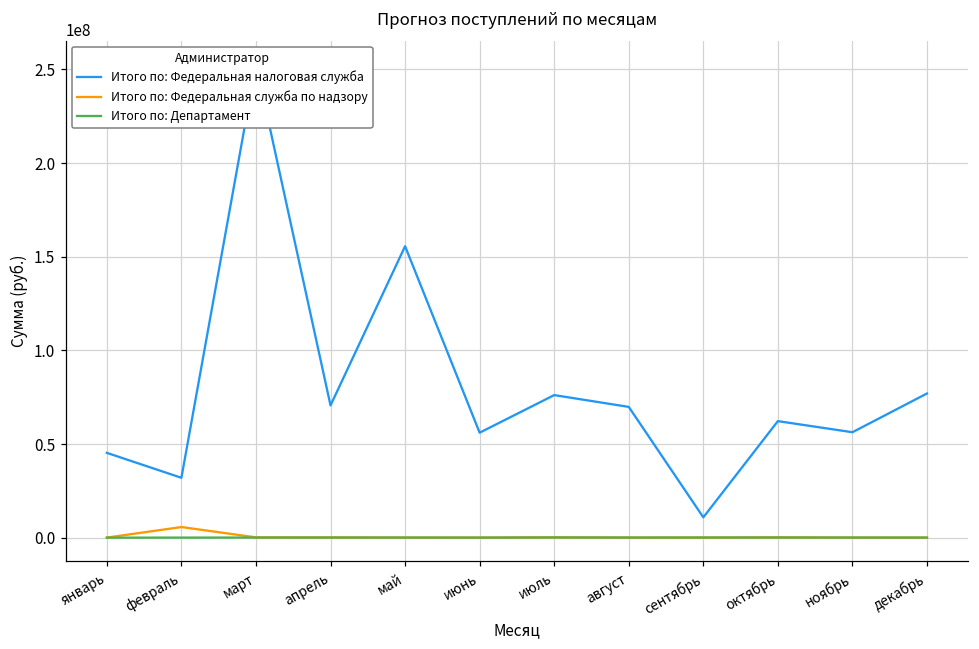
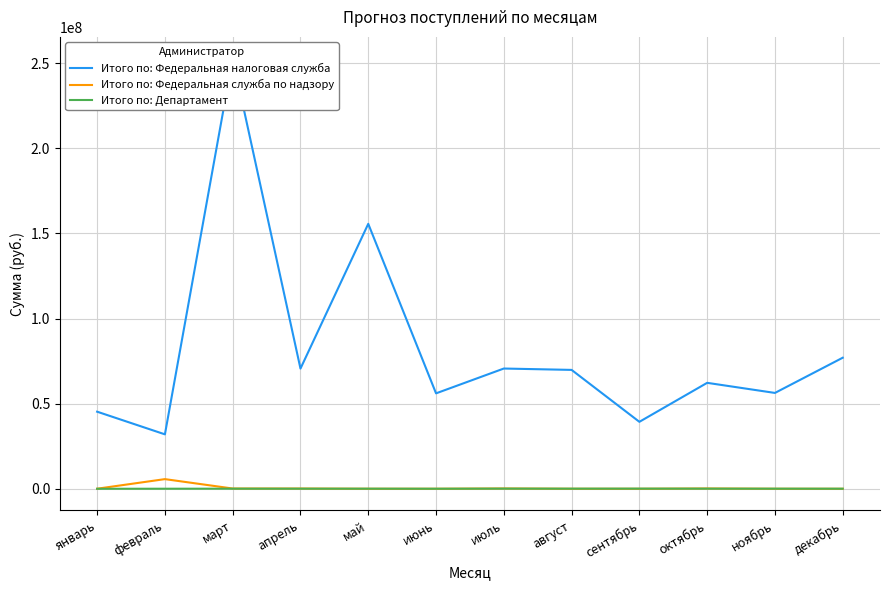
Итого по: Федеральная налоговая служба, июль: 76000000 -> 71000000
Итого по: Федеральная налоговая служба, сентябрь: 11000000 -> 39000000
